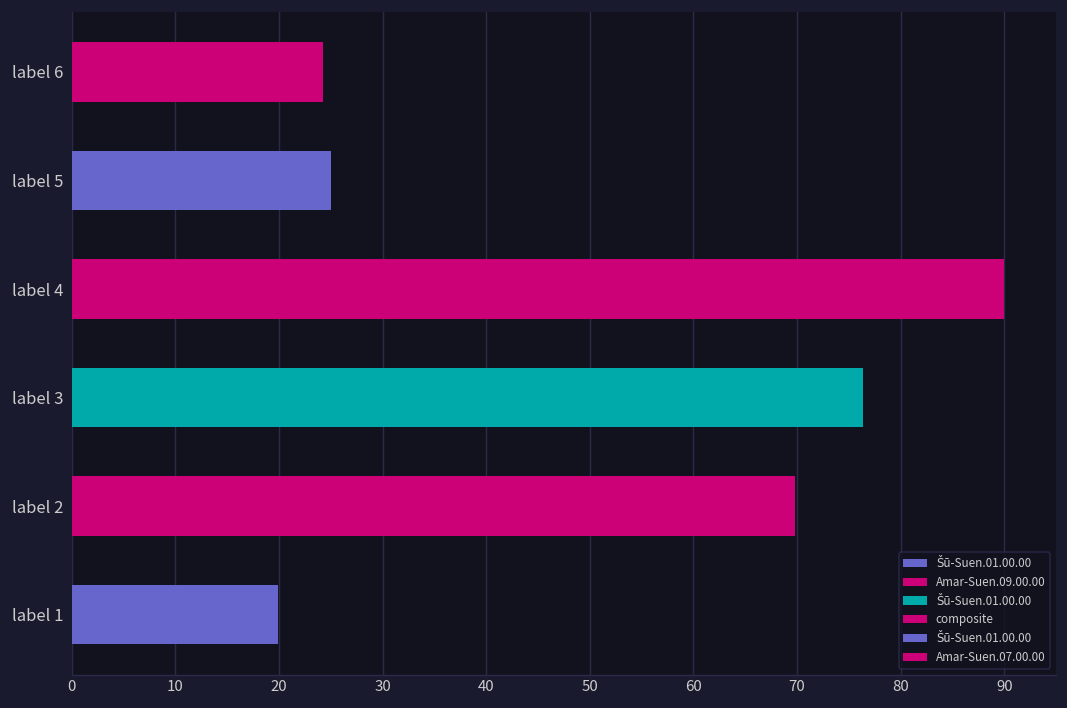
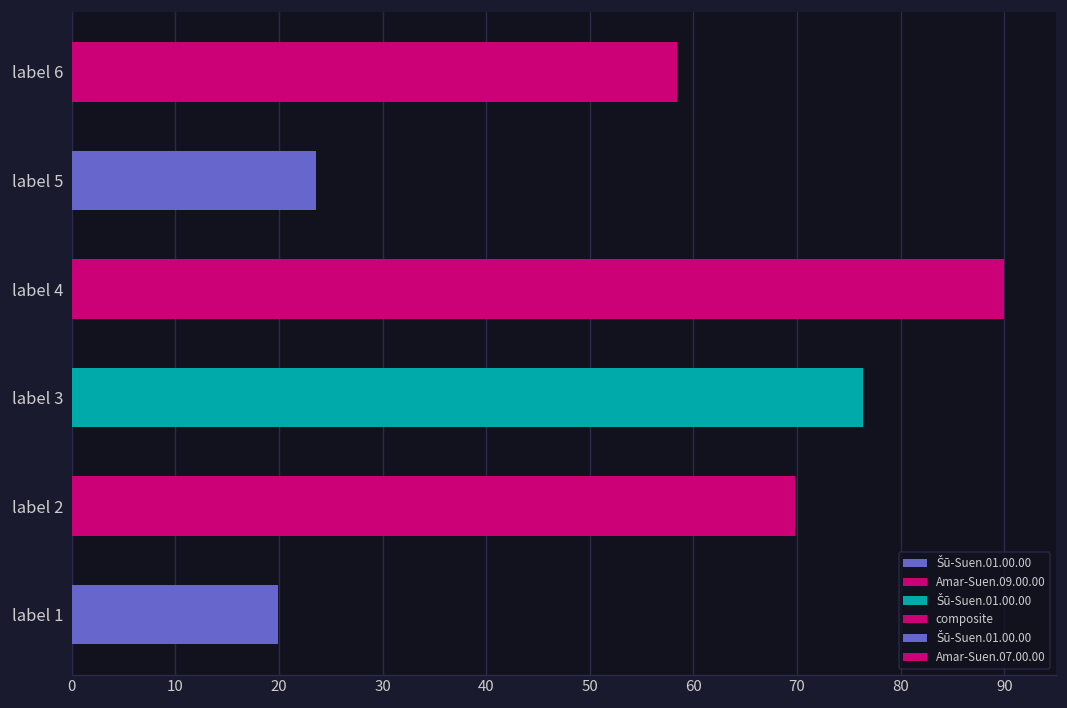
label 6: 24 -> 58
label 5: 25 -> 24
